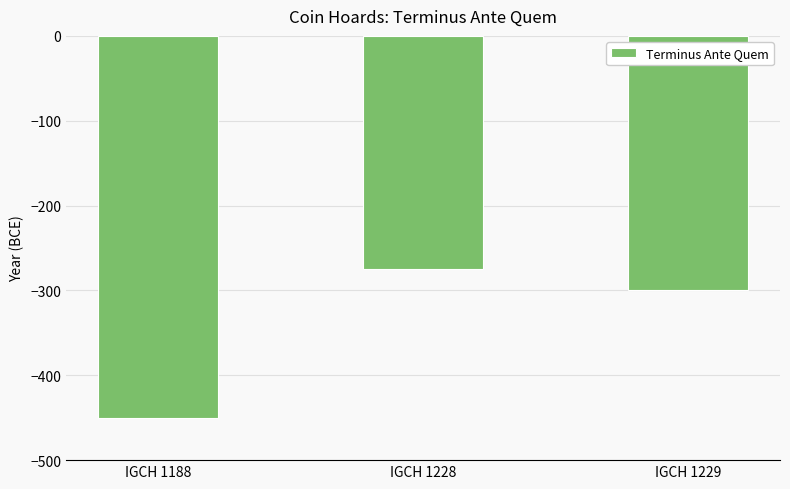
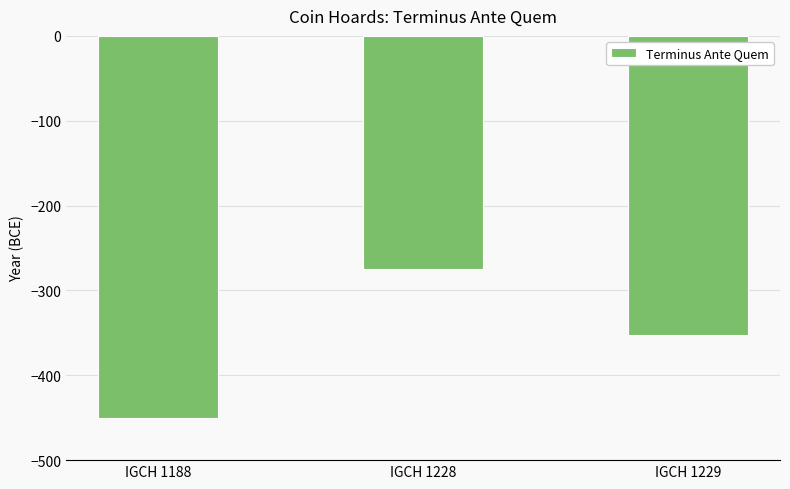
IGCH 1229: -300 -> -350
